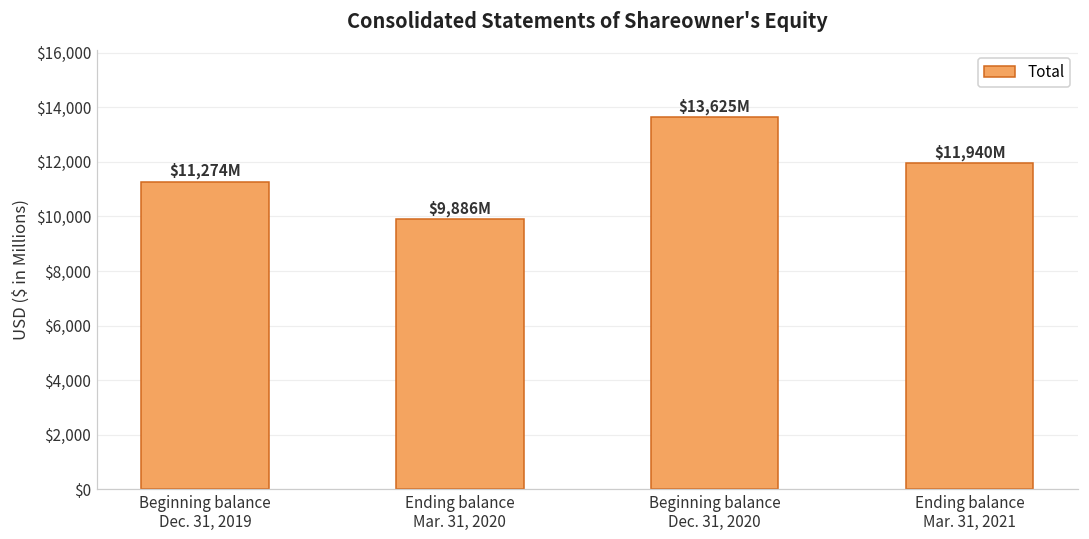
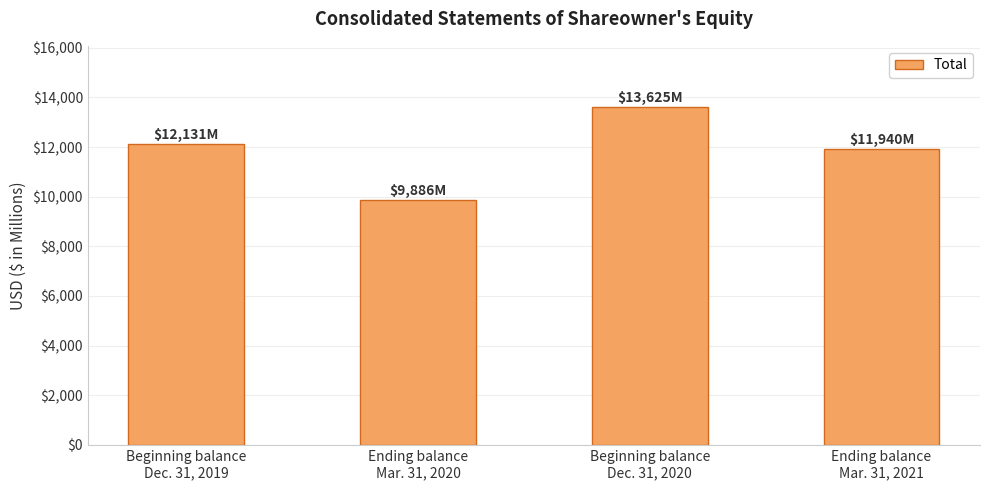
Beginning balance Dec. 31, 2019: $11,274M -> $12,131M
